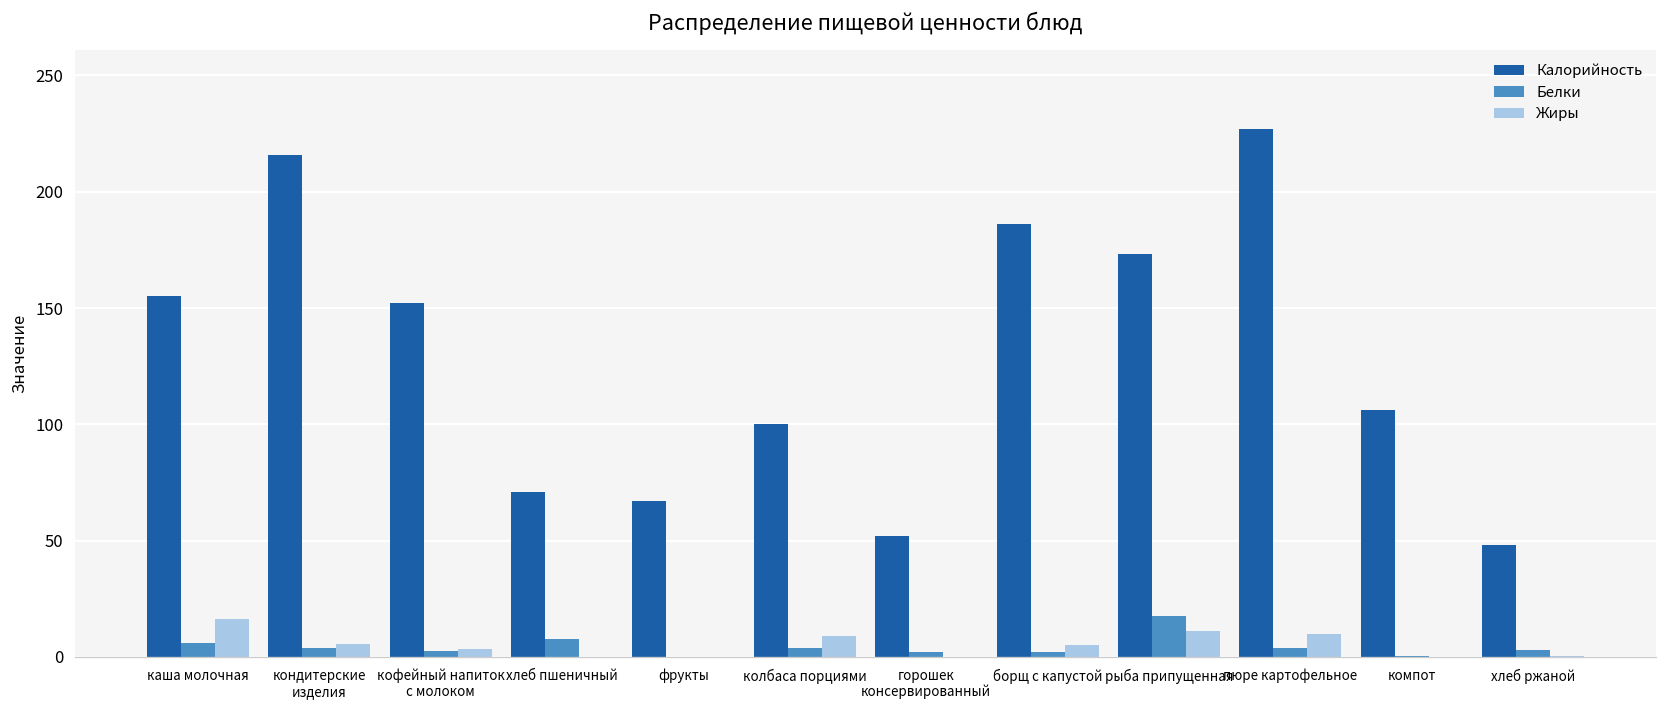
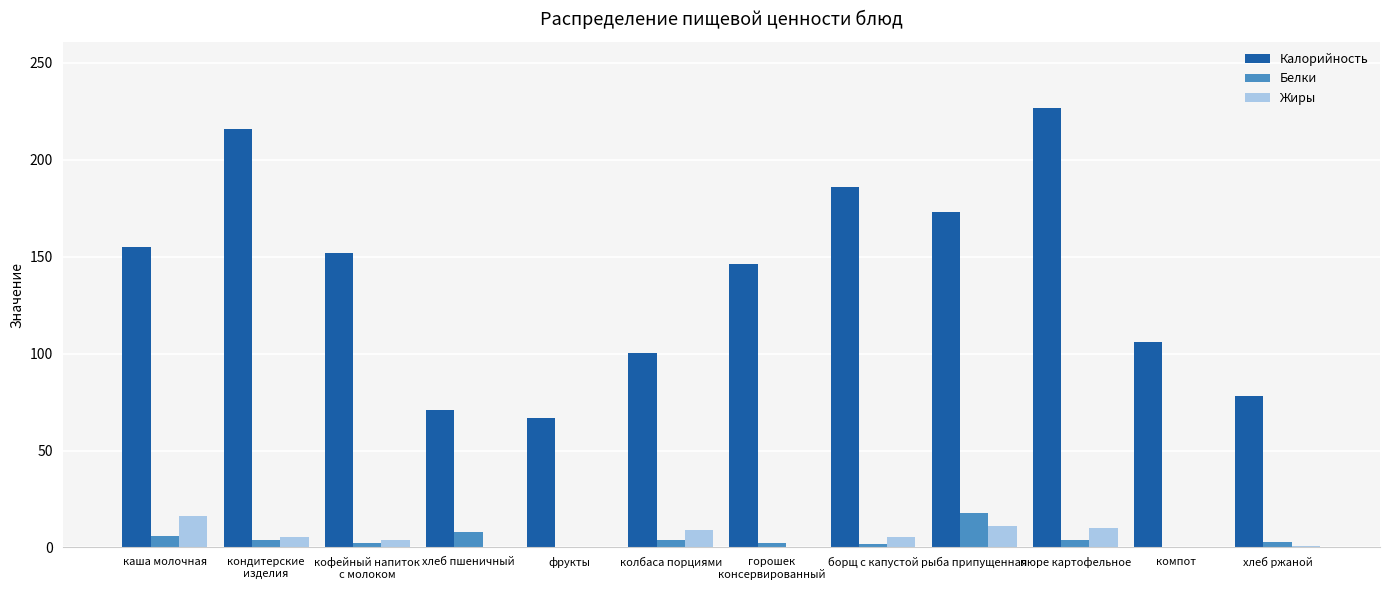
Калорийность, горошек консервированный: 52 -> 146
Калорийность, хлеб ржаной: 48 -> 78
